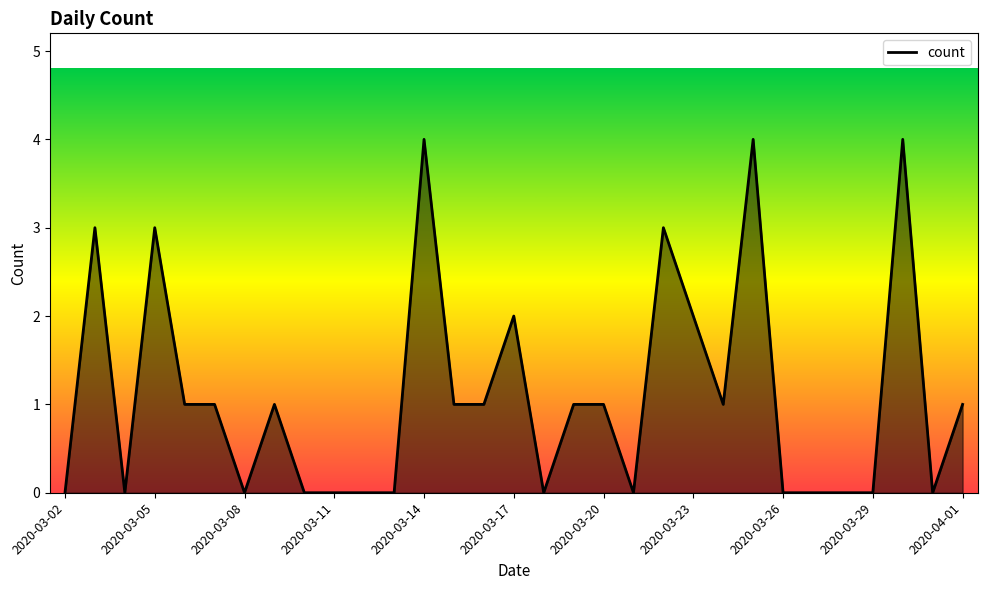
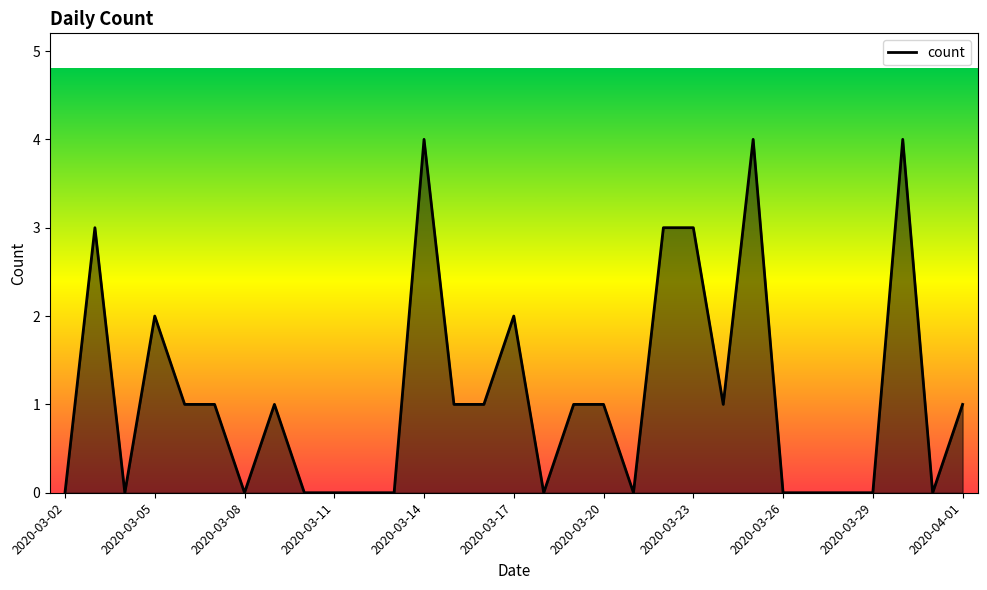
2020-03-05: 3 -> 2
2020-03-23: 2 -> 3
